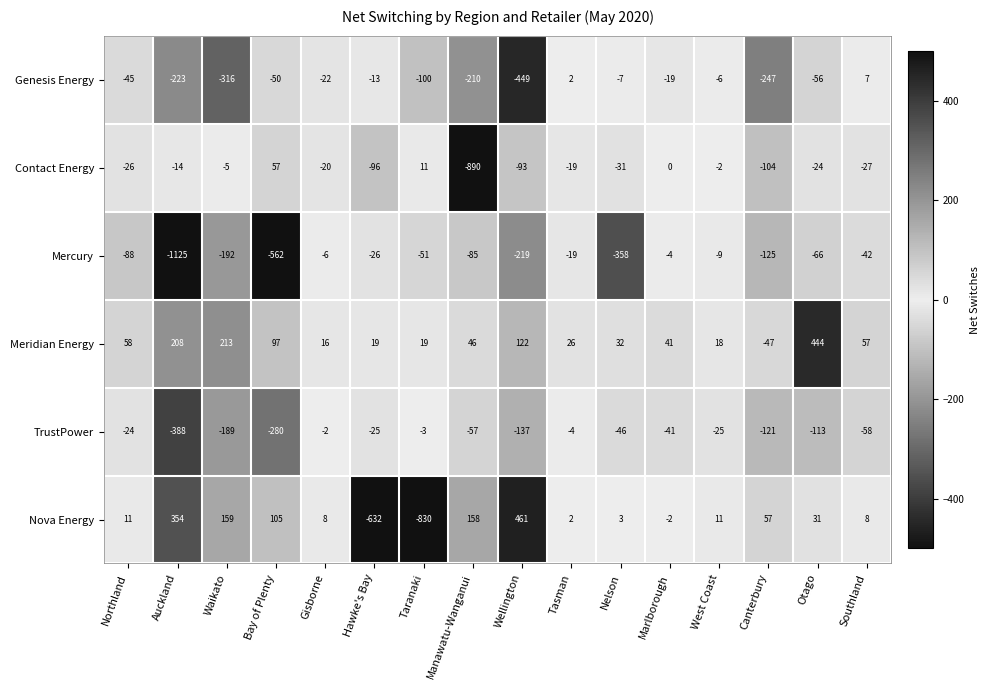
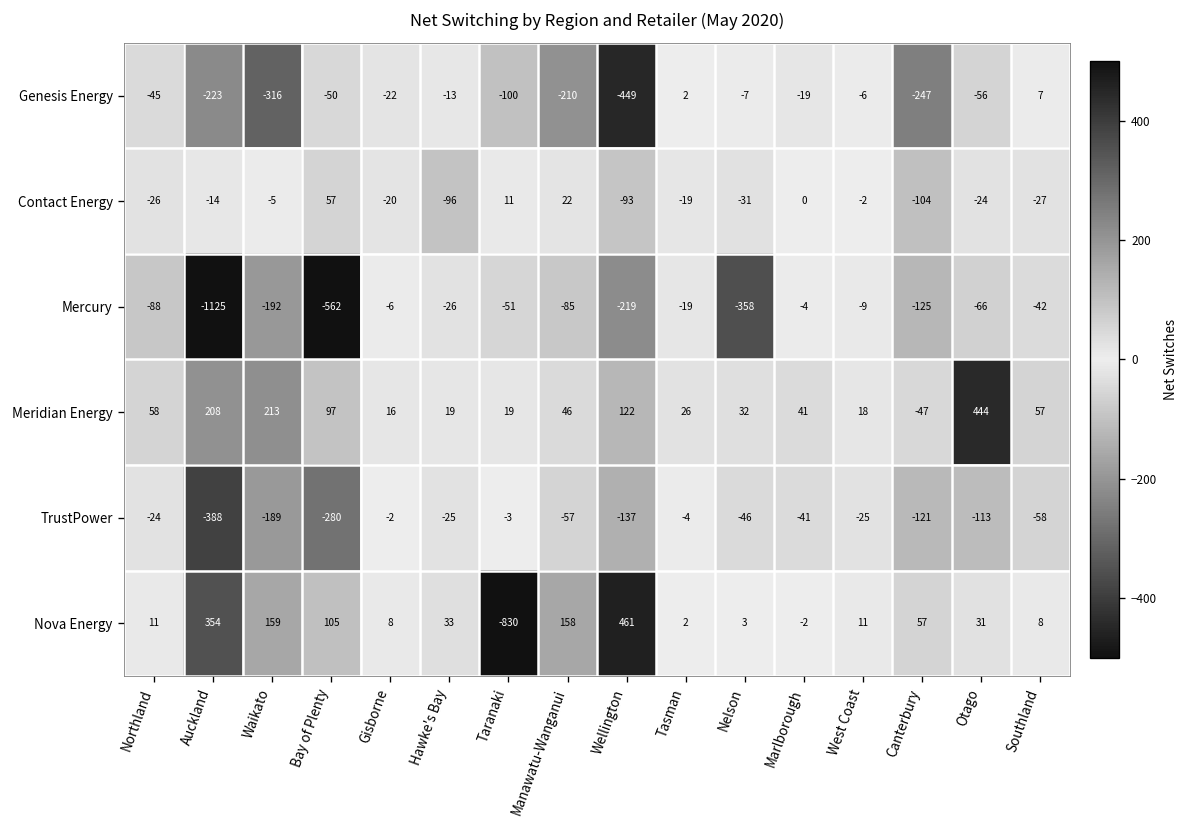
Contact Energy, Manawatu-Wanganui: -890 -> 22
Nova Energy, Hawke's Bay: -632 -> 33
